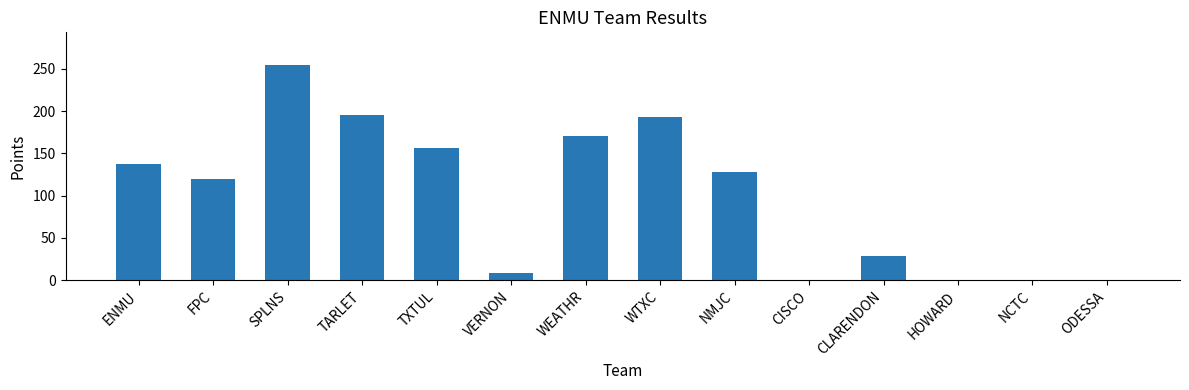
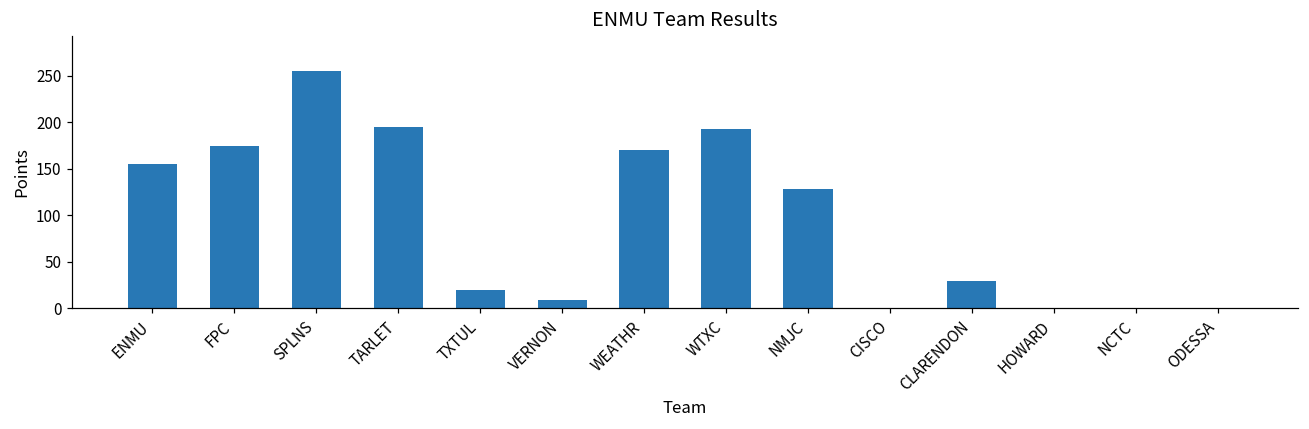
ENMU: 140 -> 160
FPC: 120 -> 170
TXTUL: 160 -> 20
